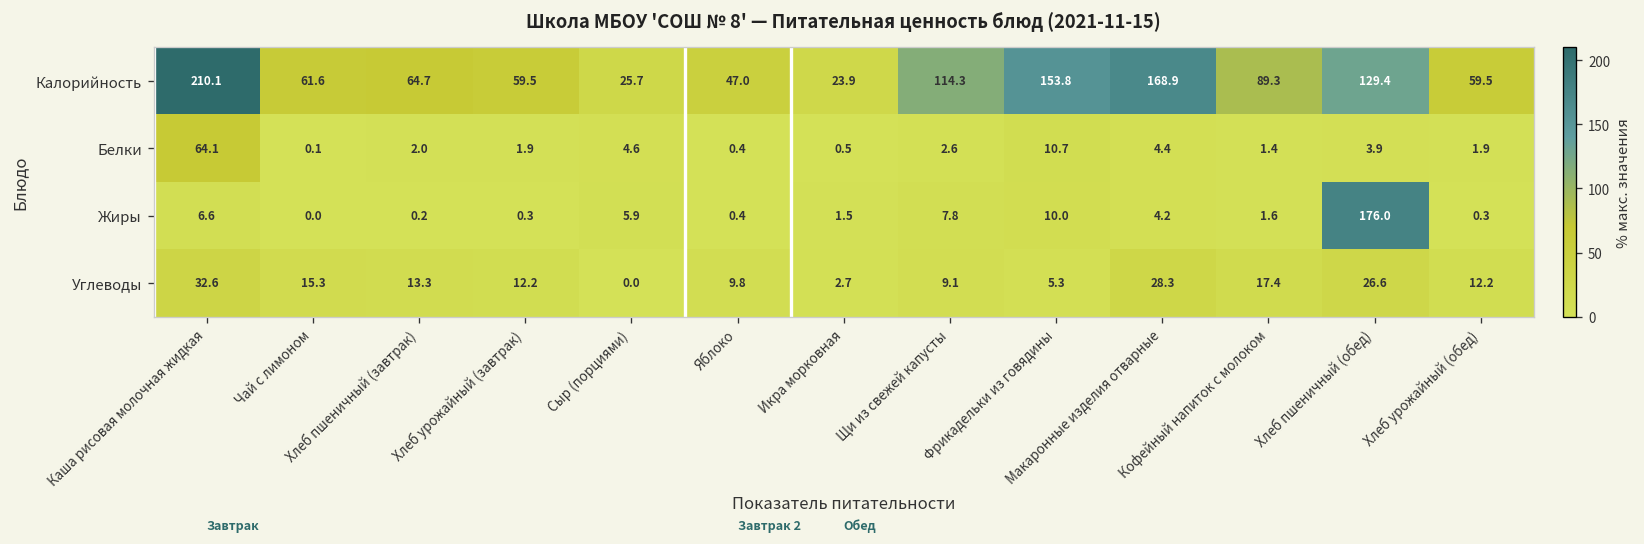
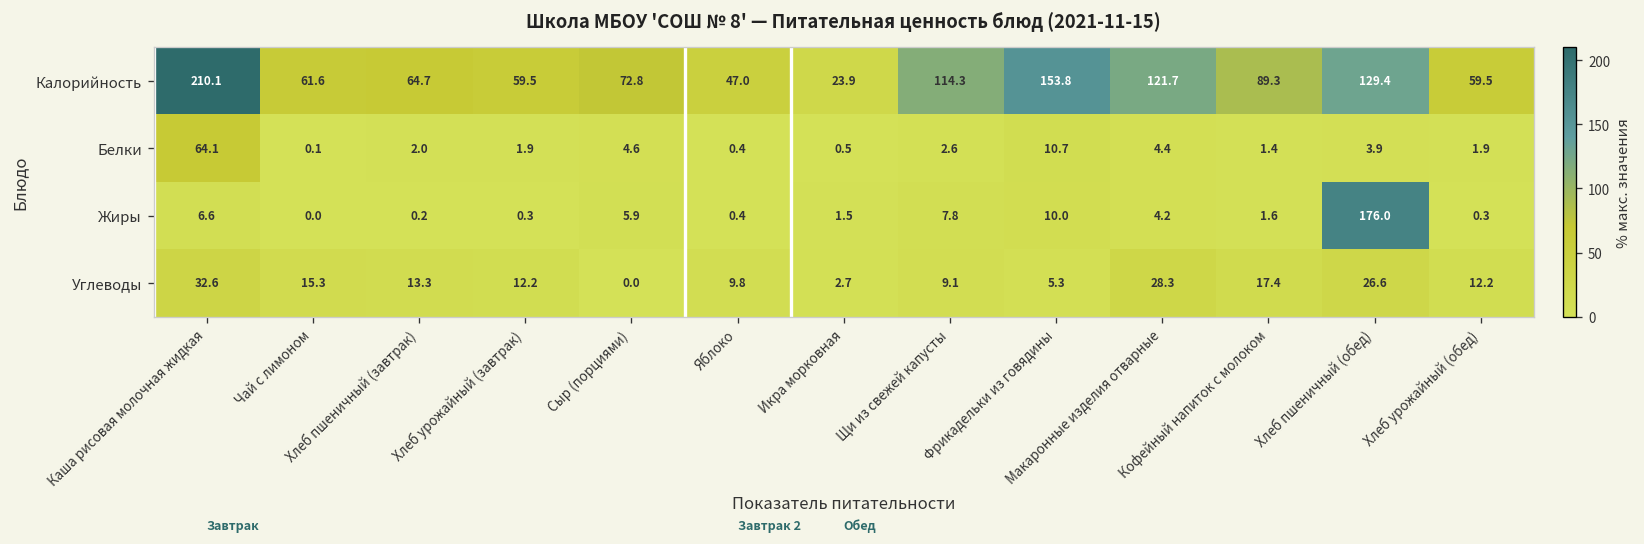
Калорийность, Сыр (порциями): 25.7 -> 72.8
Калорийность, Макаронные изделия отварные: 168.9 -> 121.7
